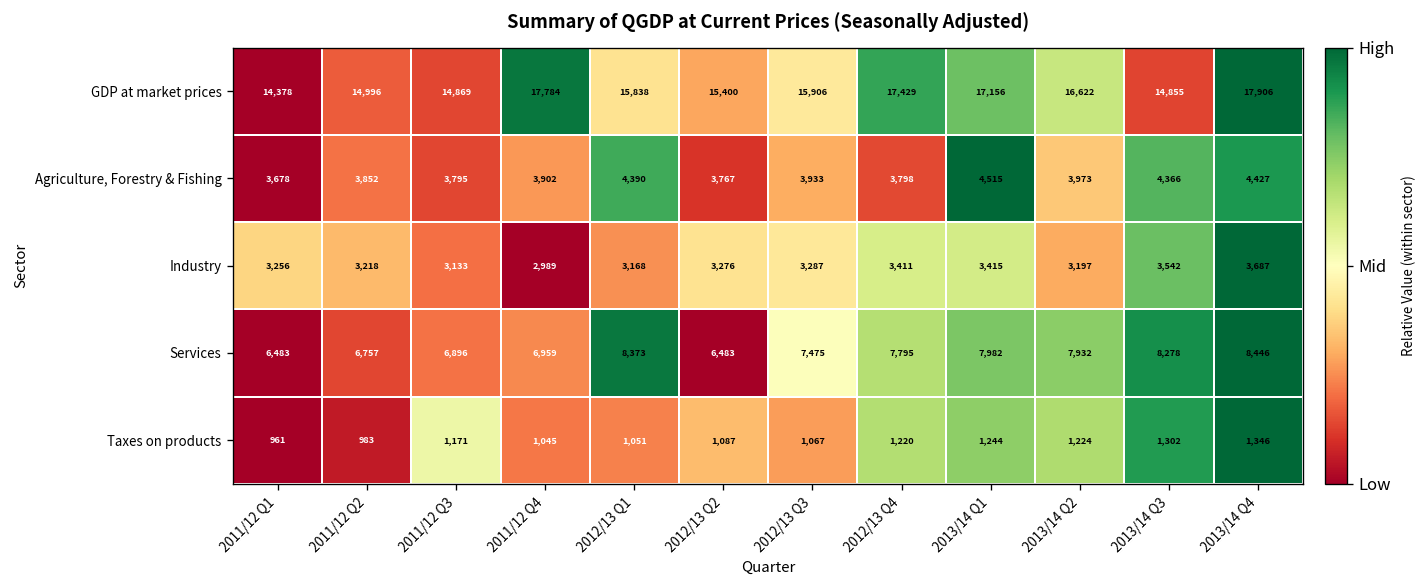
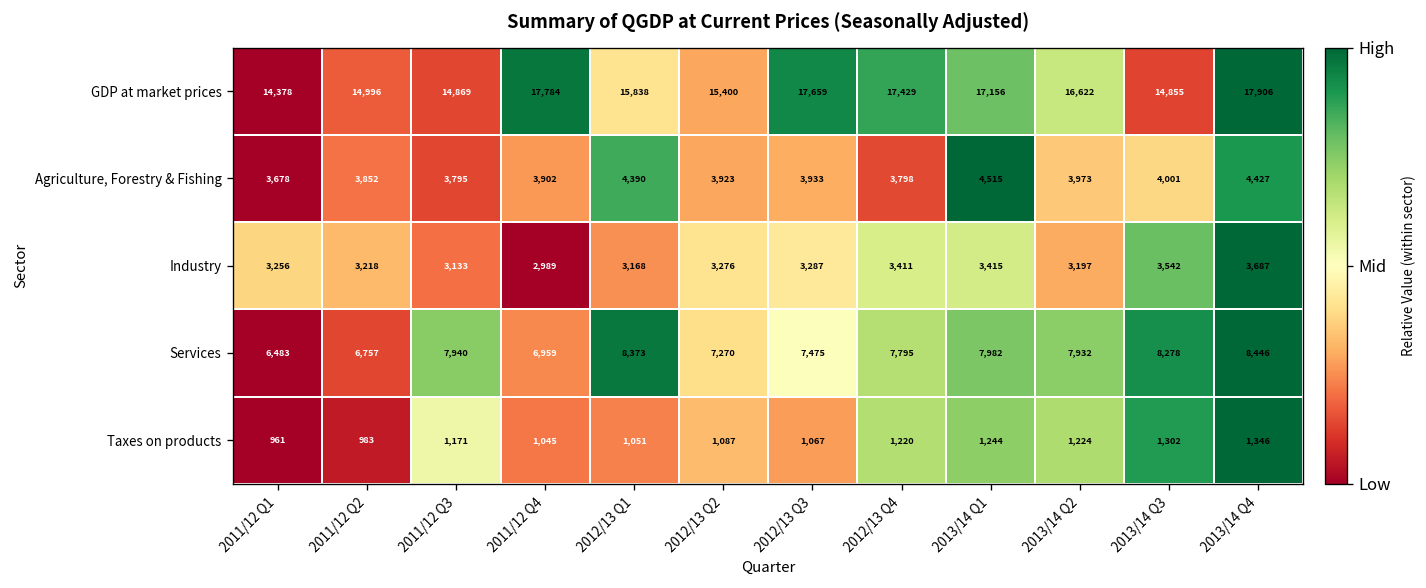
GDP at market prices, 2012/13 Q3: 15,906 -> 17,659
Agriculture, Forestry & Fishing, 2012/13 Q2: 3,767 -> 3,923
Agriculture, Forestry & Fishing, 2013/14 Q3: 4,366 -> 4,001
Services, 2011/12 Q3: 6,896 -> 7,940
Services, 2012/13 Q2: 6,483 -> 7,270
